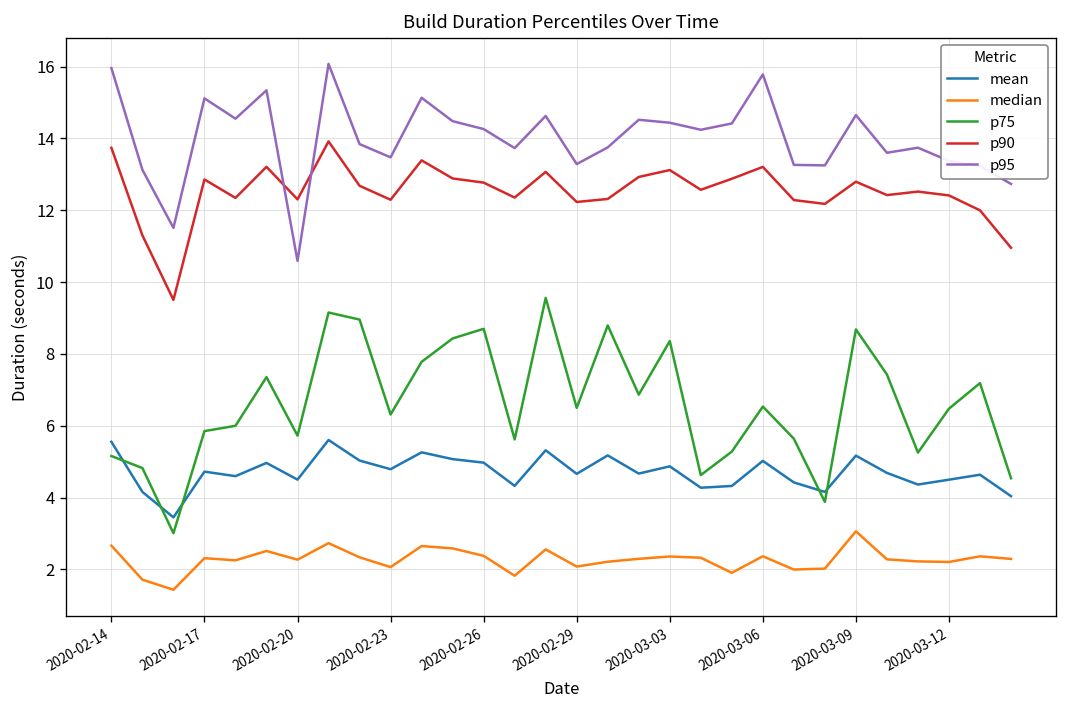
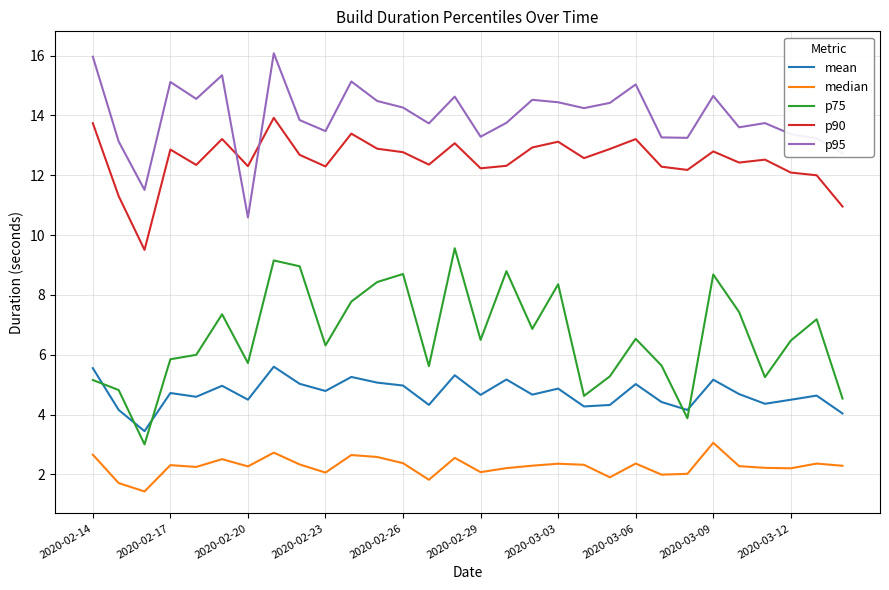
p95, 2020-03-06: 15.8 -> 15.0
p90, 2020-03-12: 12.4 -> 12.1
